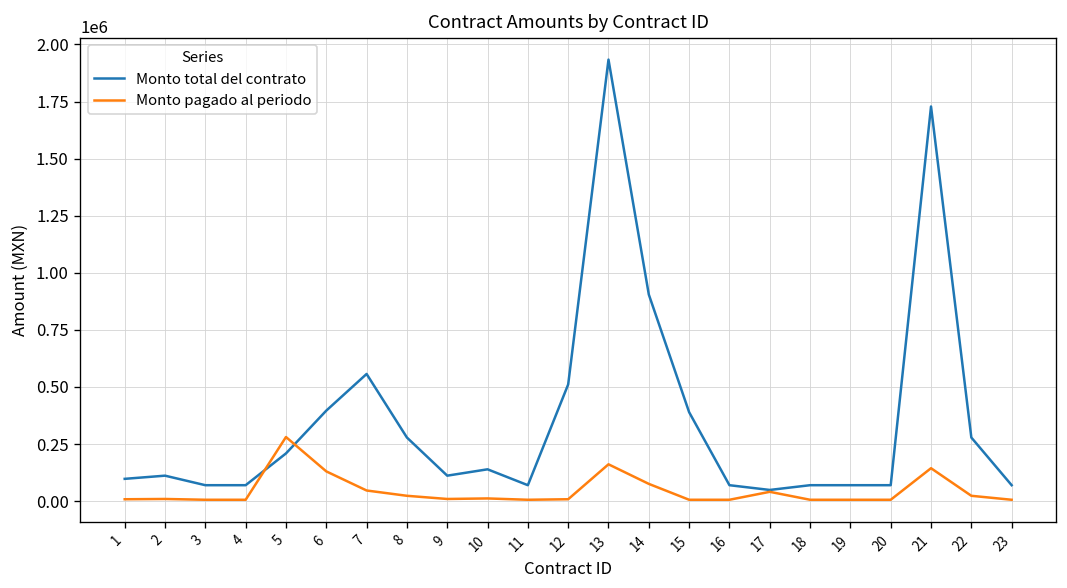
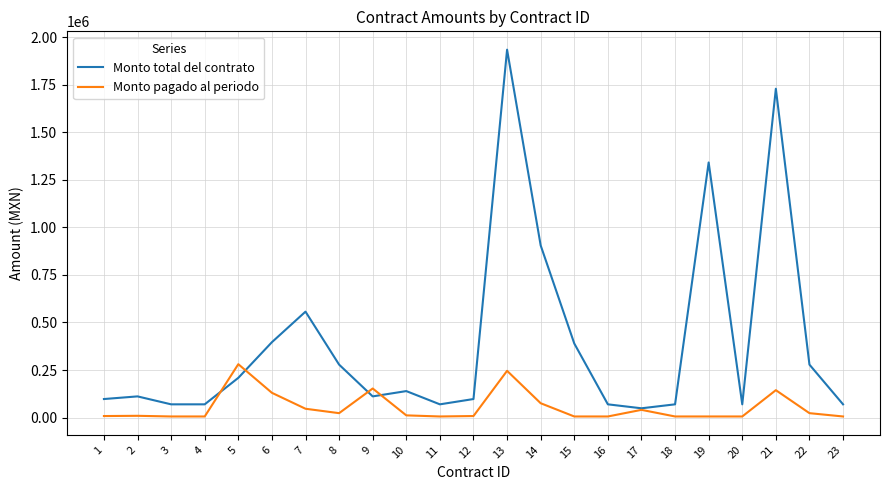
Monto pagado al periodo, 9: 10000 -> 150000
Monto total del contrato, 12: 510000 -> 100000
Monto pagado al periodo, 13: 160000 -> 250000
Monto total del contrato, 19: 70000 -> 1340000
